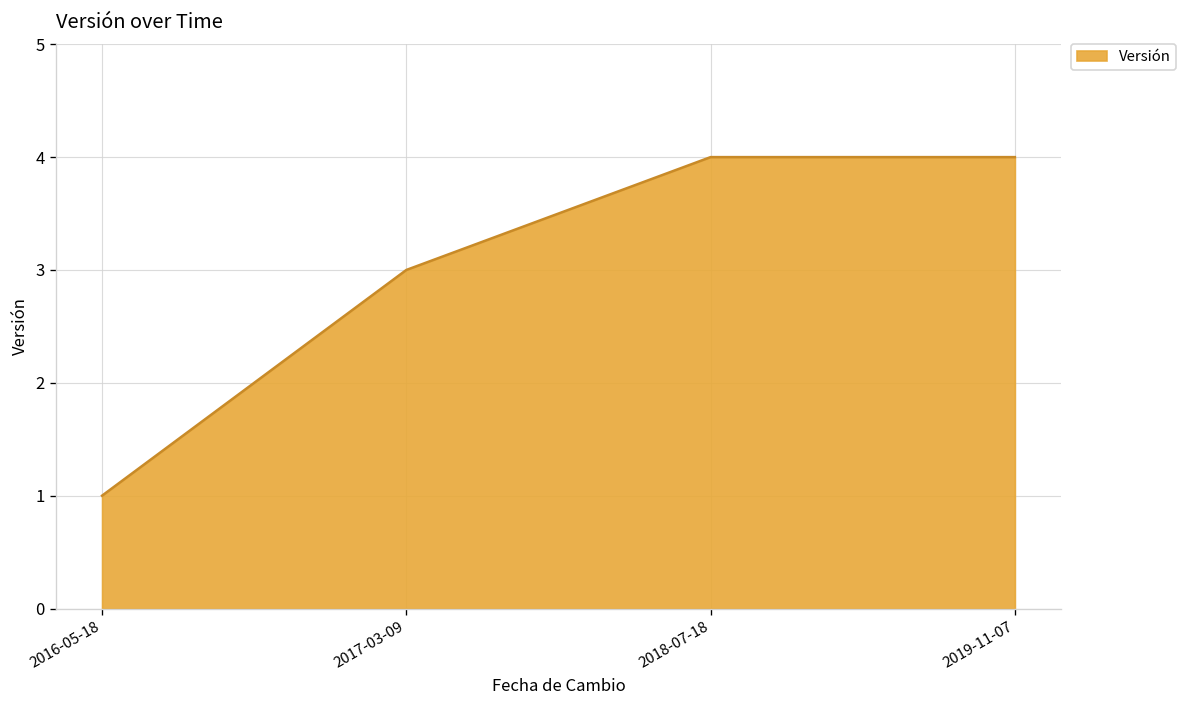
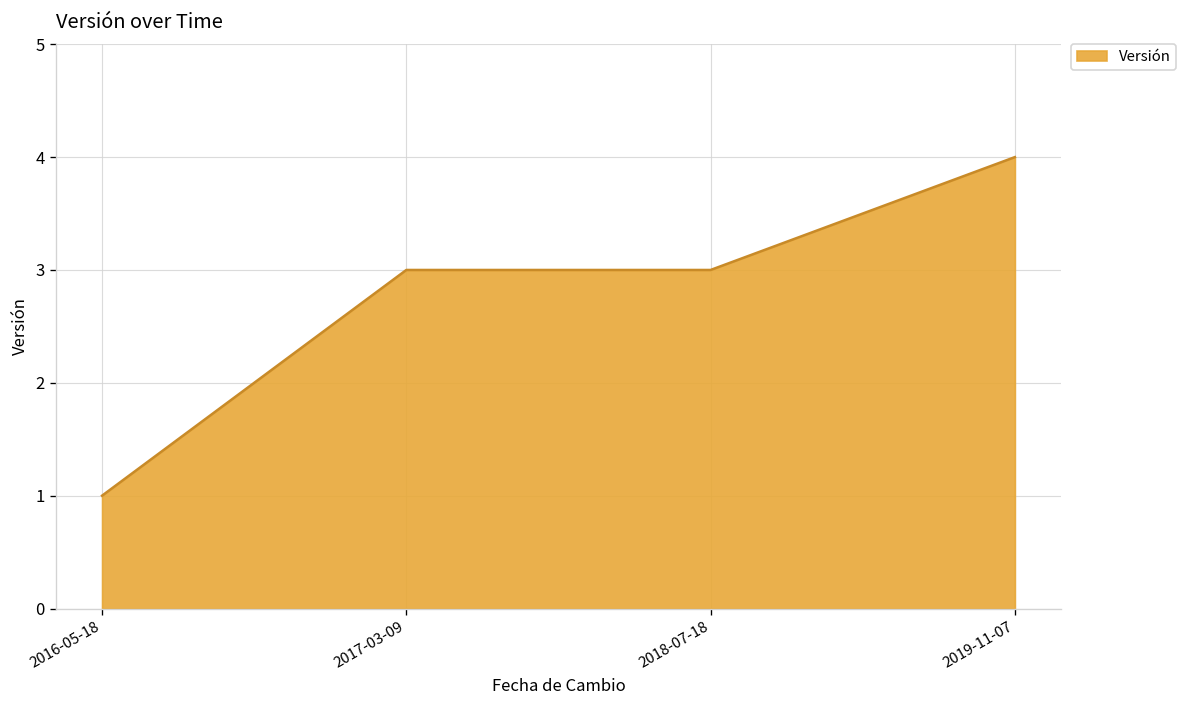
2018-07-18: 4 -> 3
